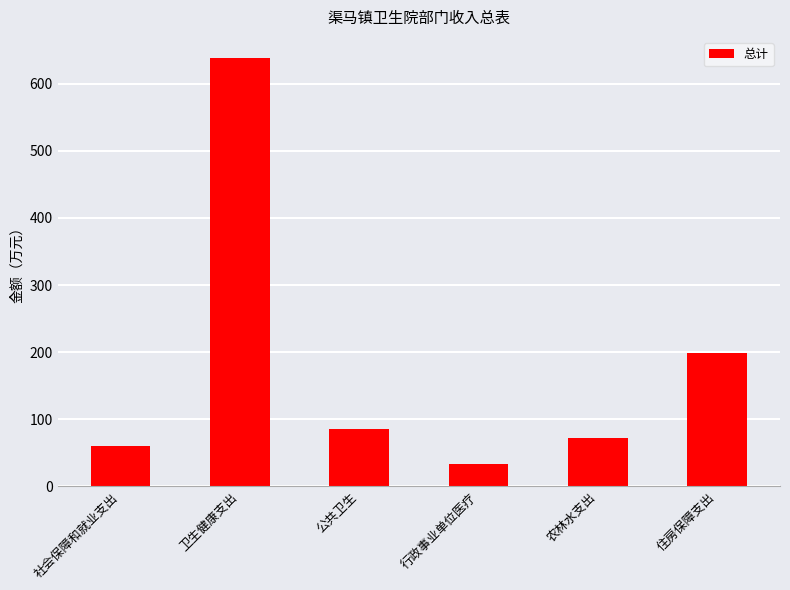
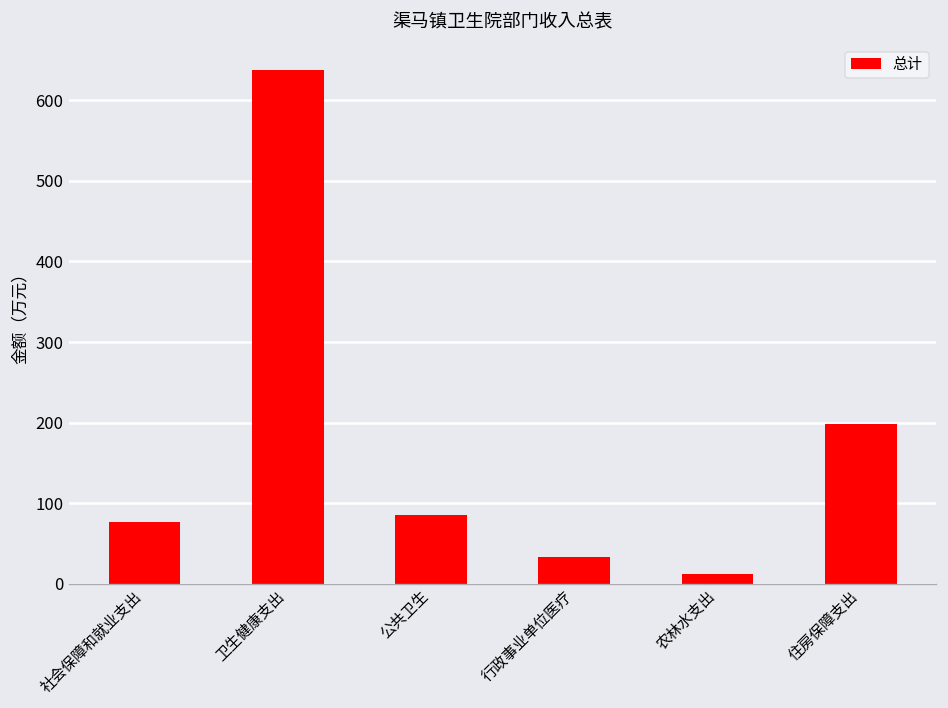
社会保障和就业支出: 60 -> 80
农林水支出: 70 -> 10
